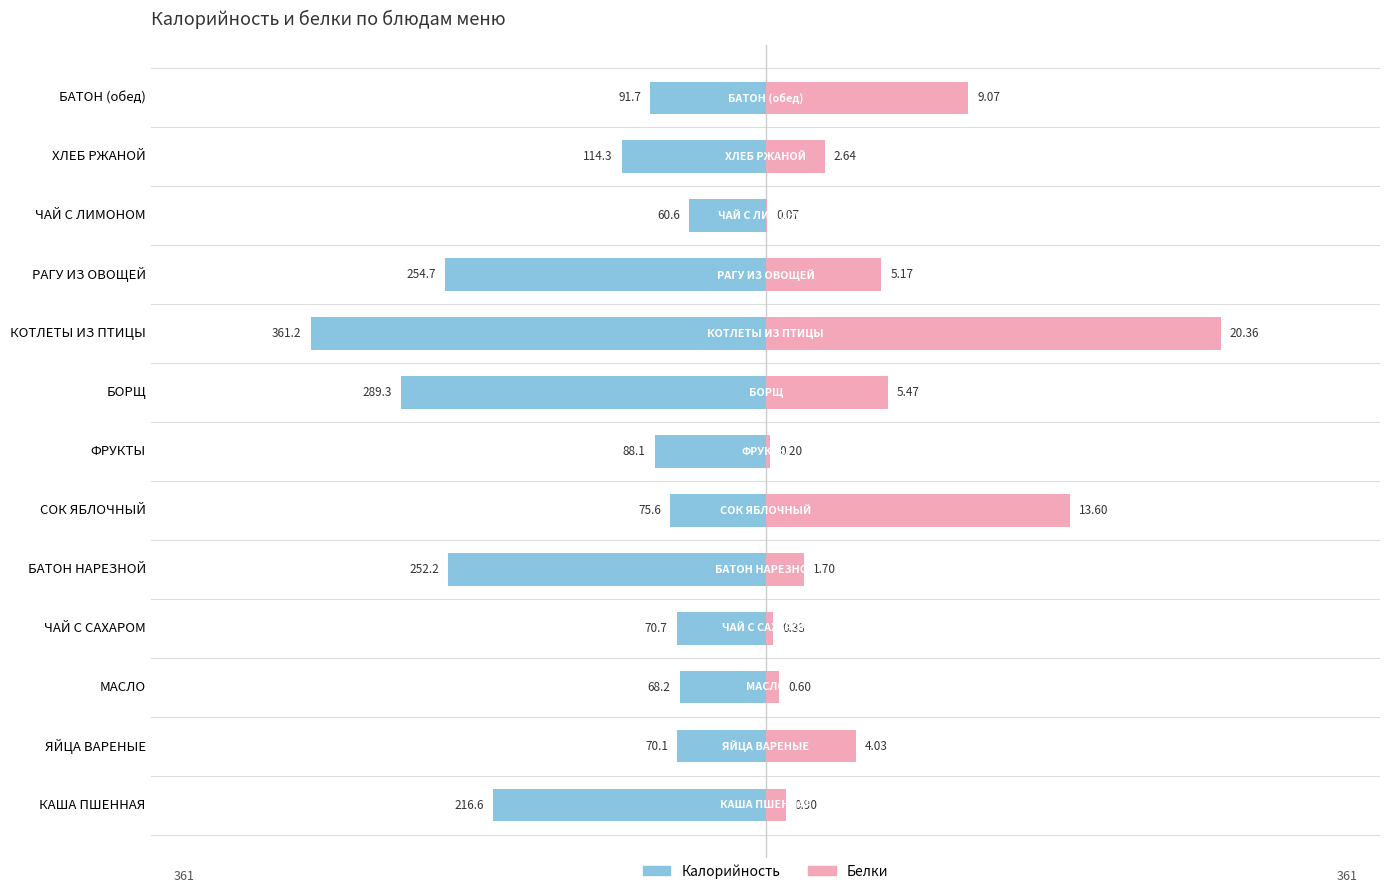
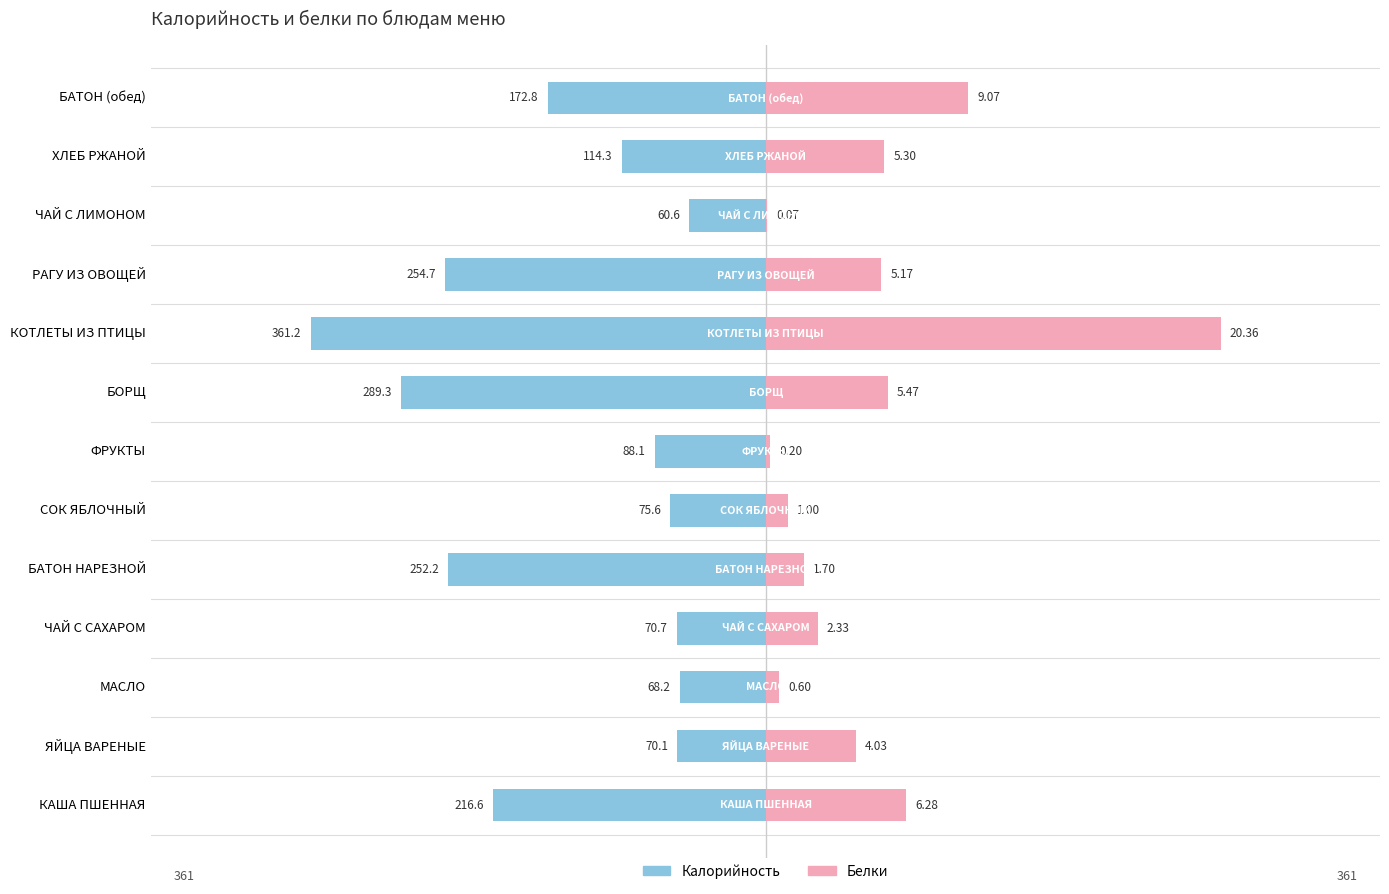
Калорийность, БАТОН (обед): 91.7 -> 172.8
Белки, ХЛЕБ РЖАНОЙ: 2.64 -> 5.30
Белки, СОК ЯБЛОЧНЫЙ: 13.60 -> 1.00
Белки, ЧАЙ С САХАРОМ: 0.33 -> 2.33
Белки, КАША ПШЕННАЯ: 0.90 -> 6.28
